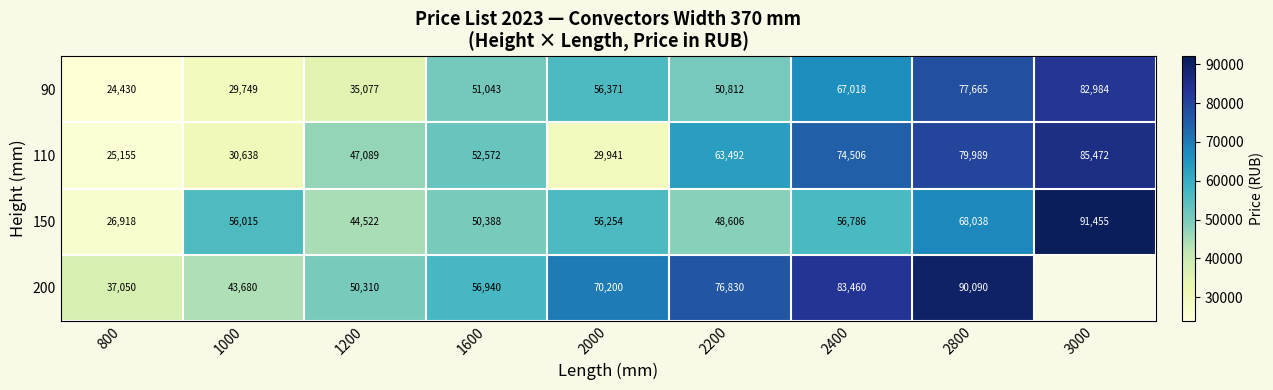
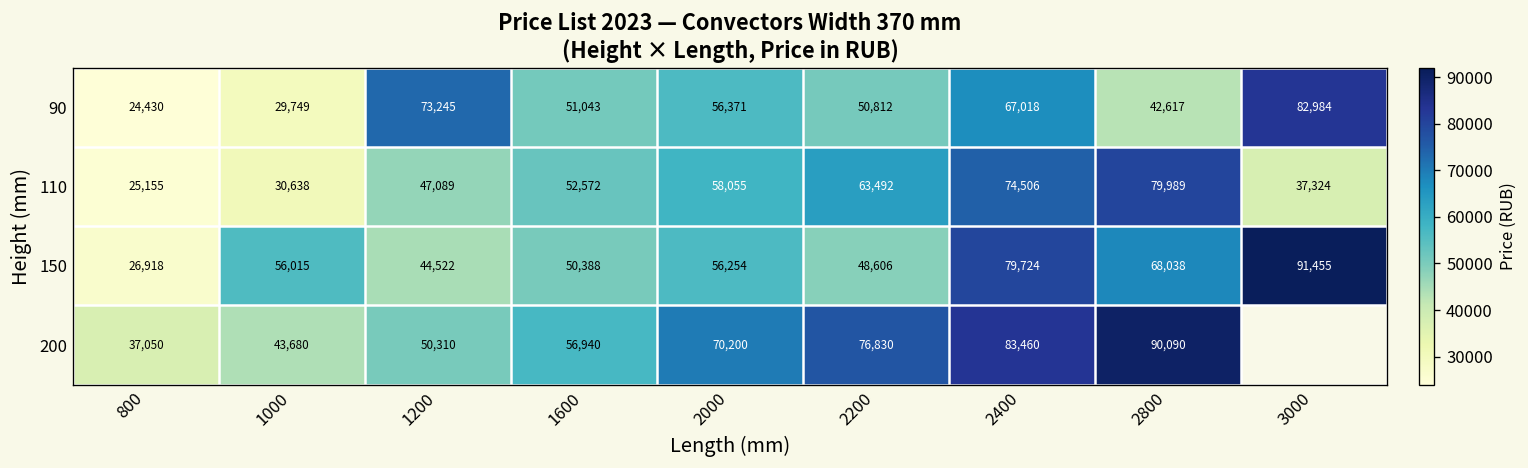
90, 1200: 35,077 -> 73,245
90, 2800: 77,665 -> 42,617
110, 2000: 29,941 -> 58,055
110, 3000: 85,472 -> 37,324
150, 2400: 56,786 -> 79,724
